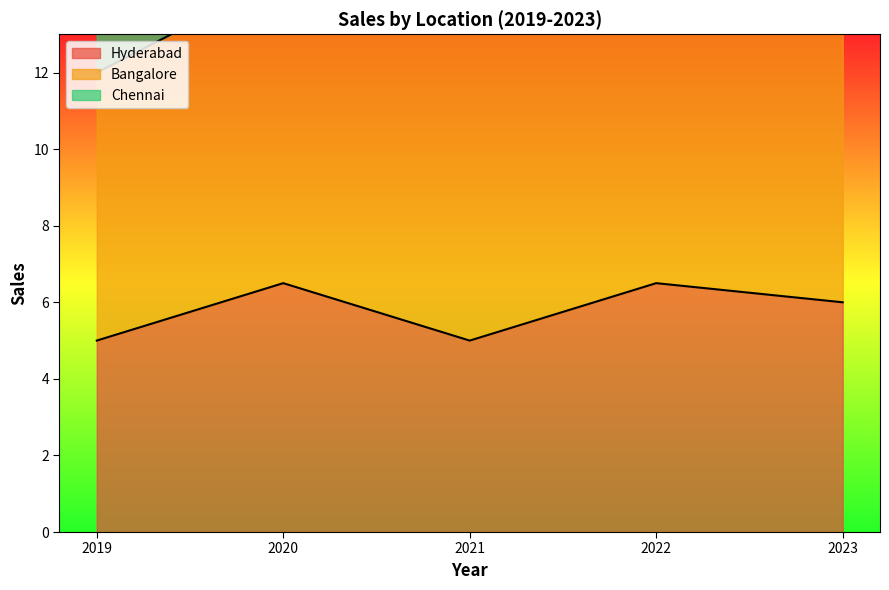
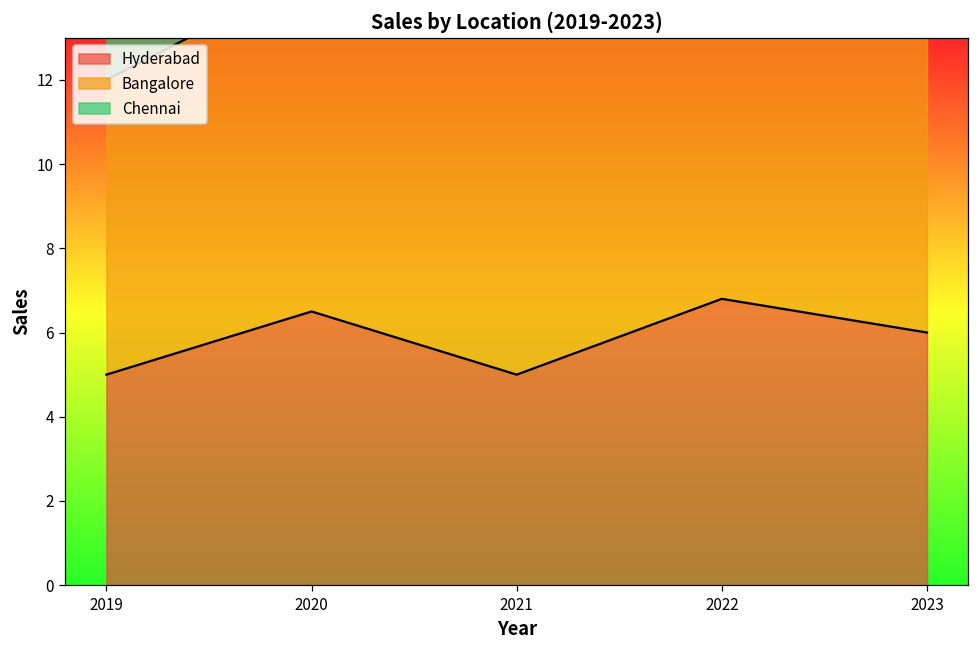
Hyderabad, 2022: 6.5 -> 6.8
